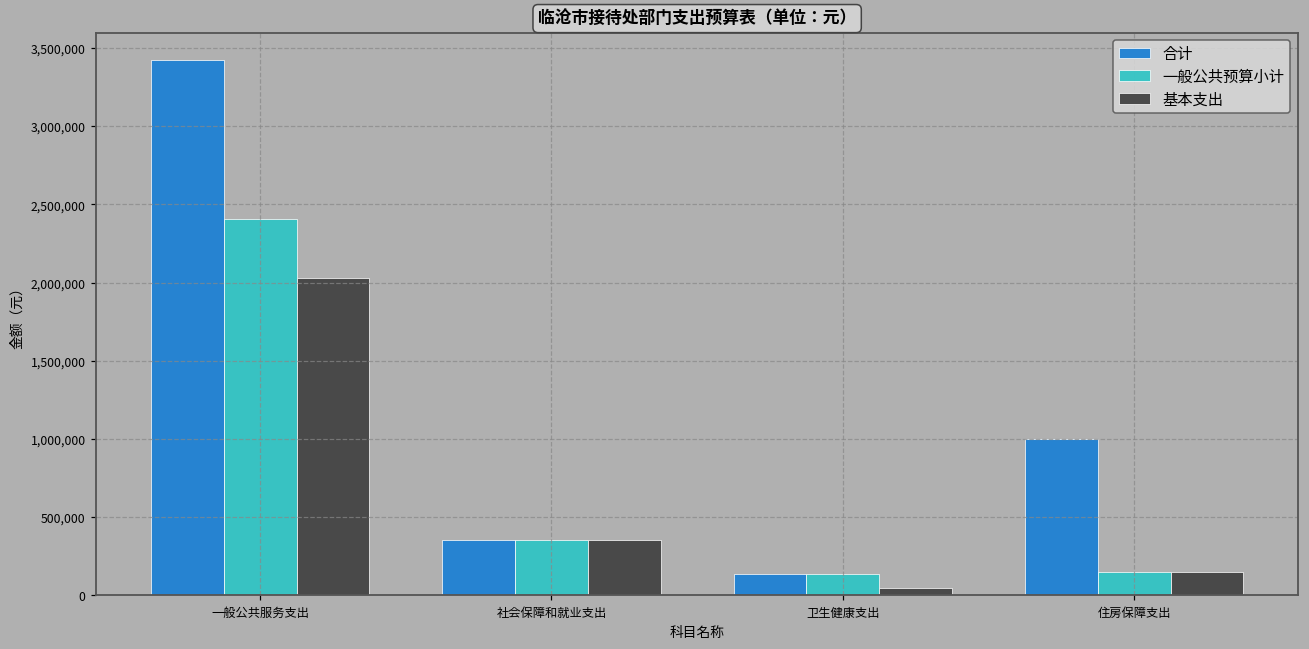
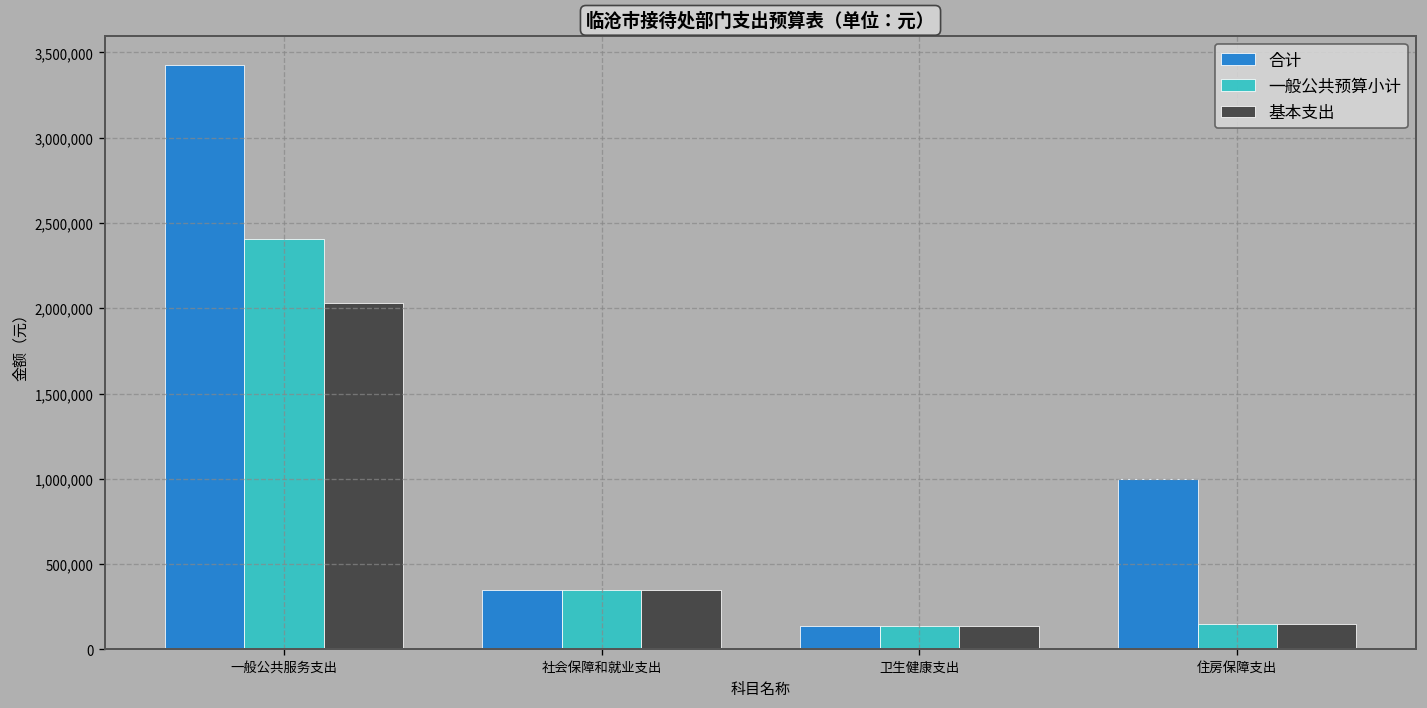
基本支出, 卫生健康支出: 40,000 -> 140,000
